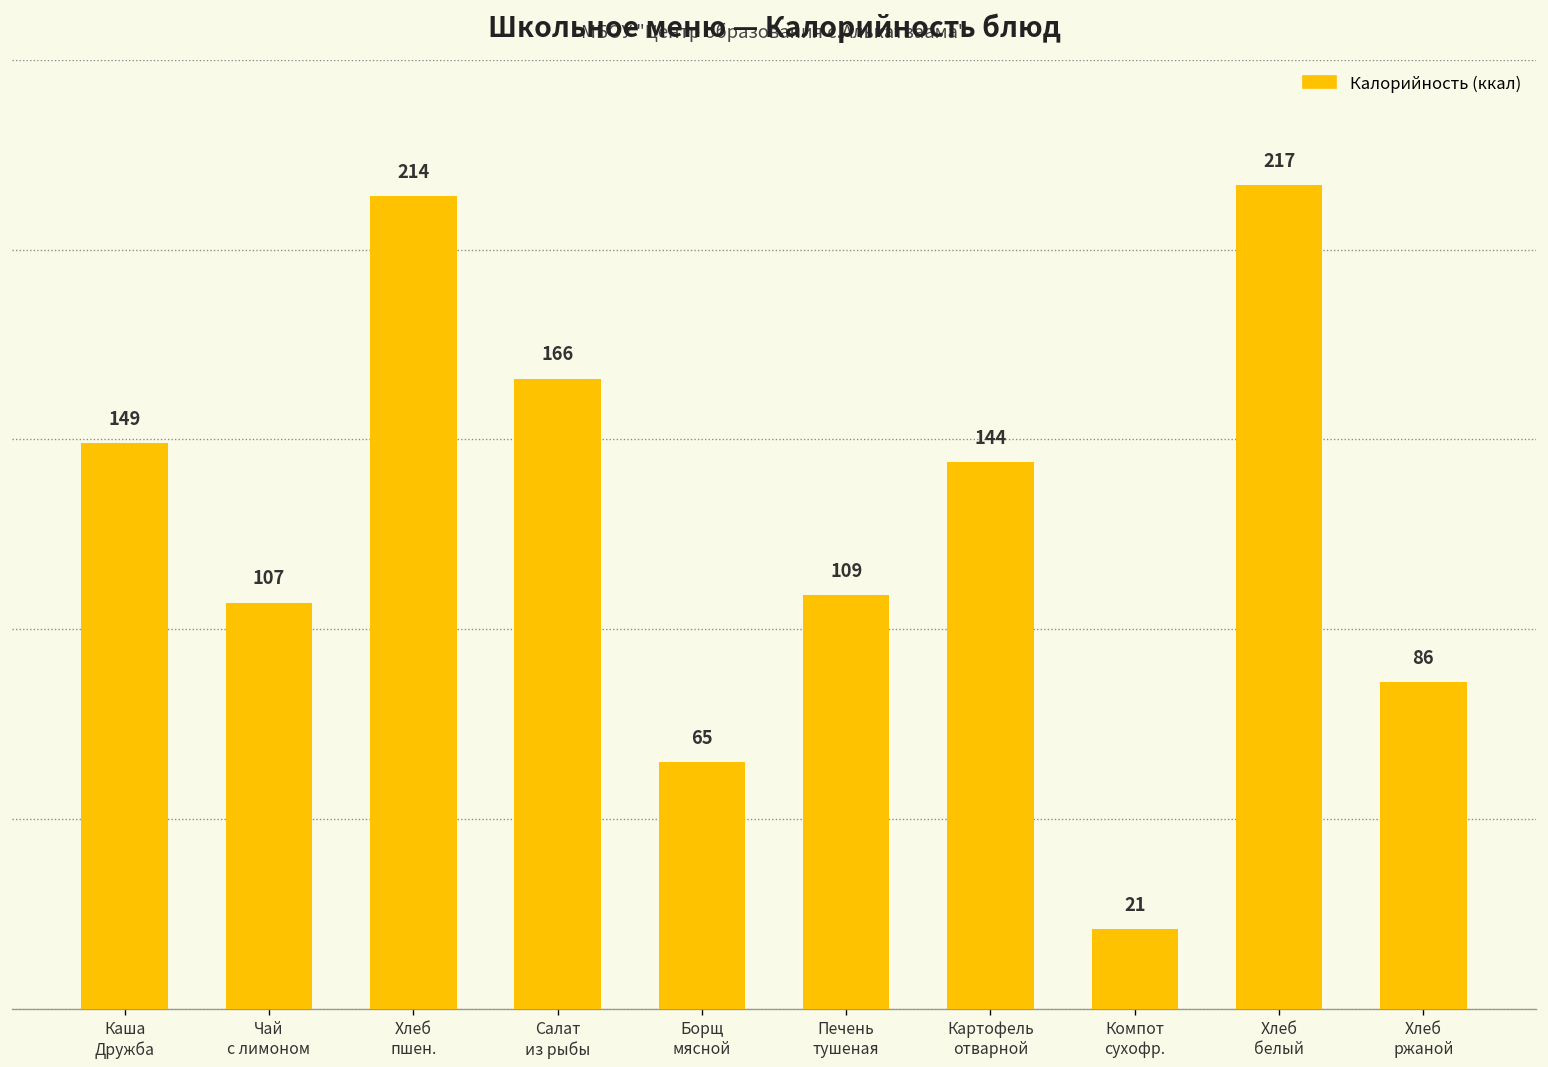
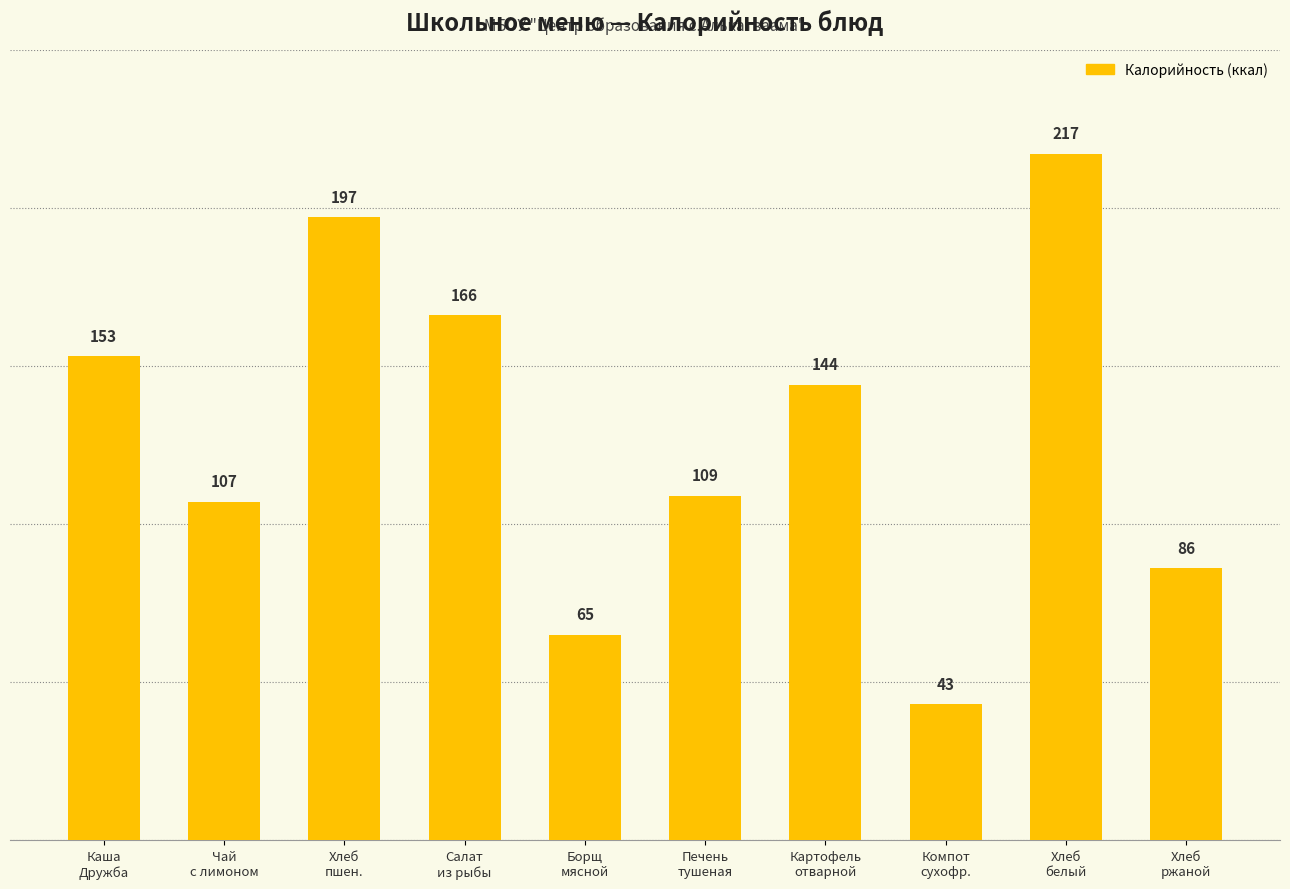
Каша Дружба: 149 -> 153
Хлеб пшен.: 214 -> 197
Компот сухофр.: 21 -> 43
